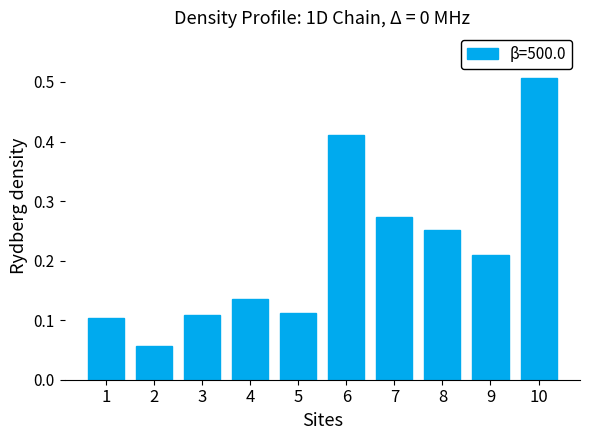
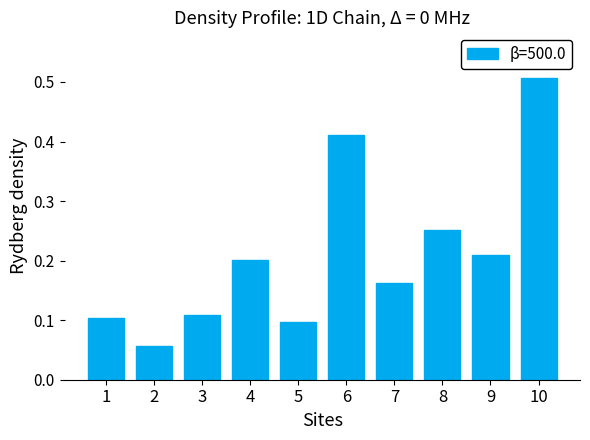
4: 0.13 -> 0.20
5: 0.11 -> 0.10
7: 0.27 -> 0.16
